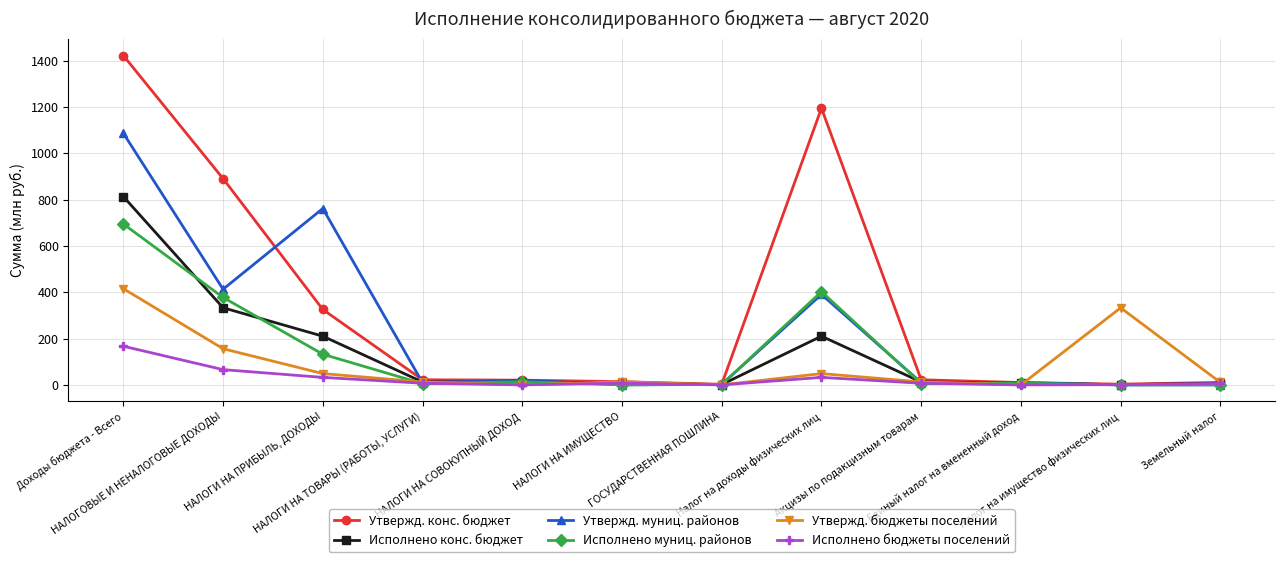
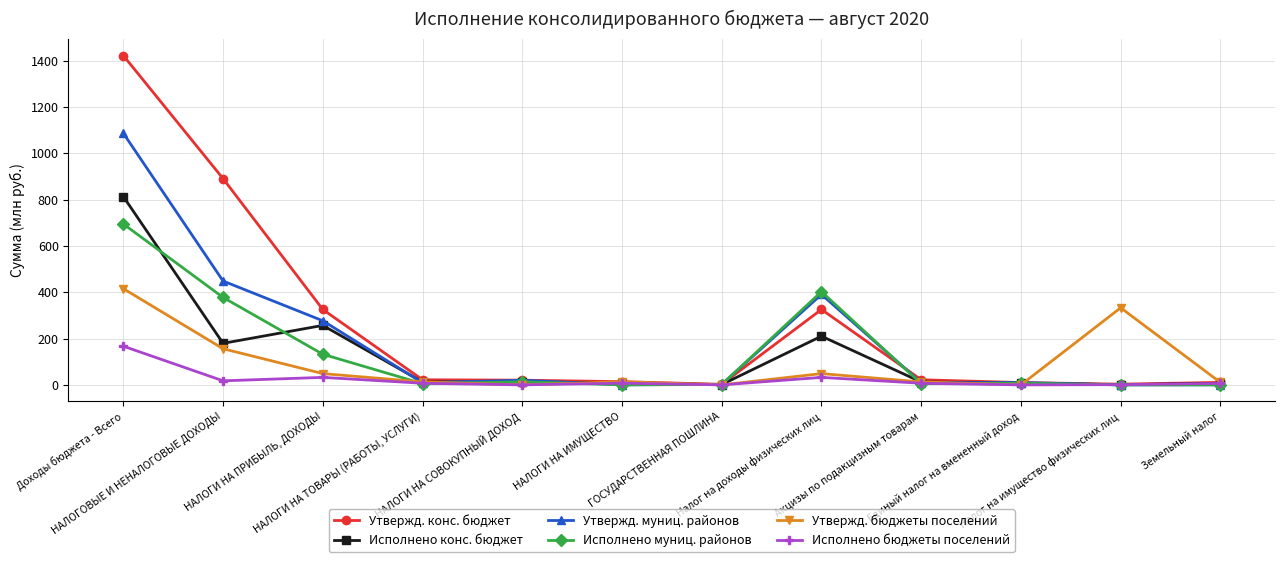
Исполнено конс. бюджет, НАЛОГОВЫЕ И НЕНАЛОГОВЫЕ ДОХОДЫ: 330 -> 180
Утвержд. муниц. районов, НАЛОГОВЫЕ И НЕНАЛОГОВЫЕ ДОХОДЫ: 410 -> 450
Исполнено бюджеты поселений, НАЛОГОВЫЕ И НЕНАЛОГОВЫЕ ДОХОДЫ: 70 -> 20
Исполнено конс. бюджет, НАЛОГИ НА ПРИБЫЛЬ, ДОХОДЫ: 210 -> 260
Утвержд. муниц. районов, НАЛОГИ НА ПРИБЫЛЬ, ДОХОДЫ: 760 -> 280
Утвержд. конс. бюджет, Налог на доходы физических лиц: 1190 -> 330
